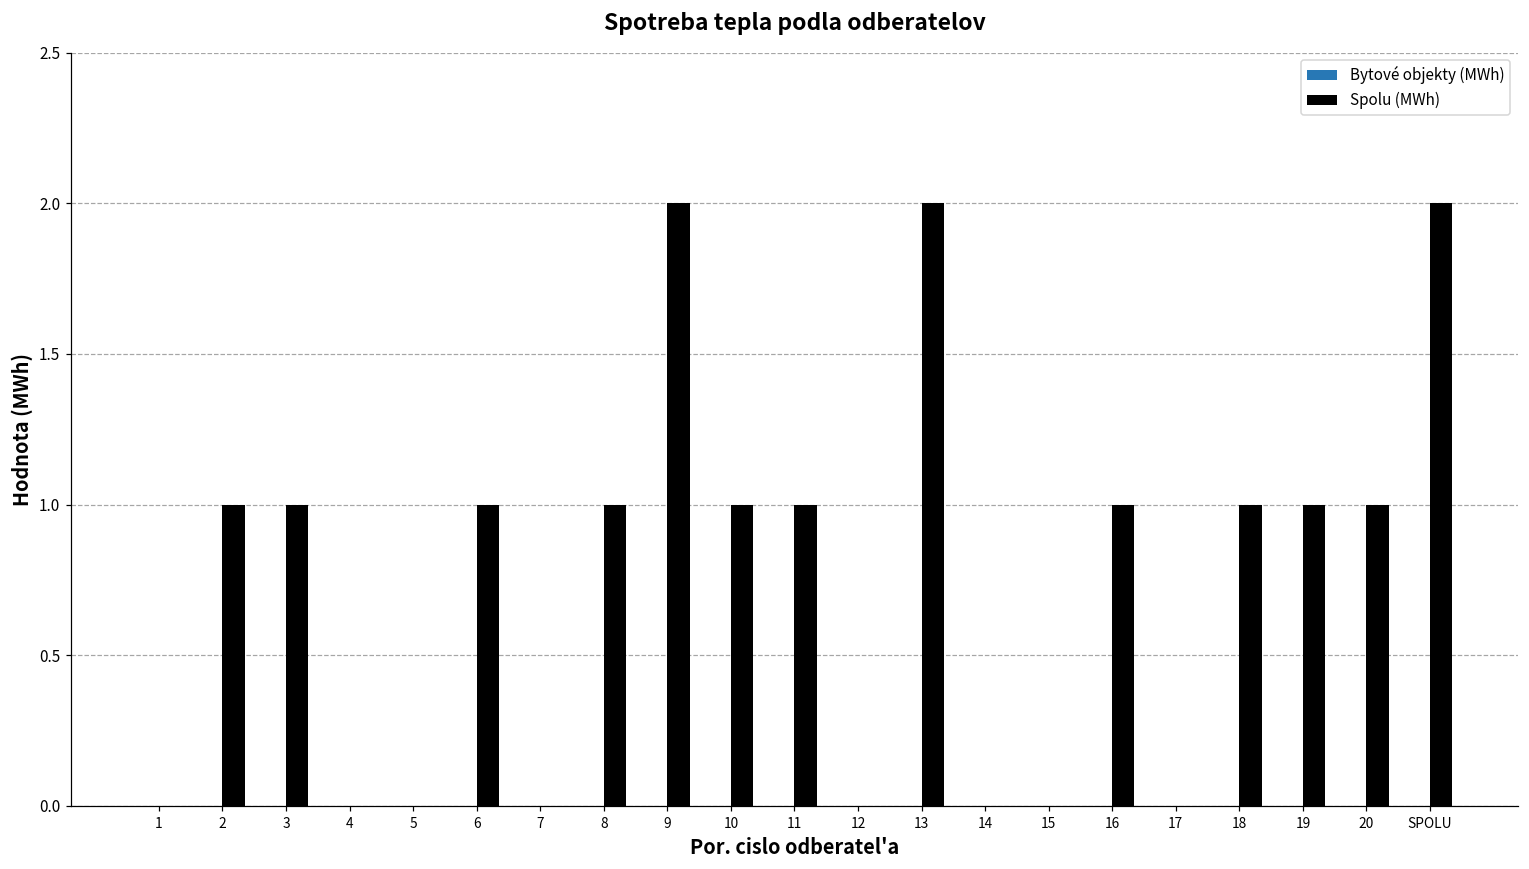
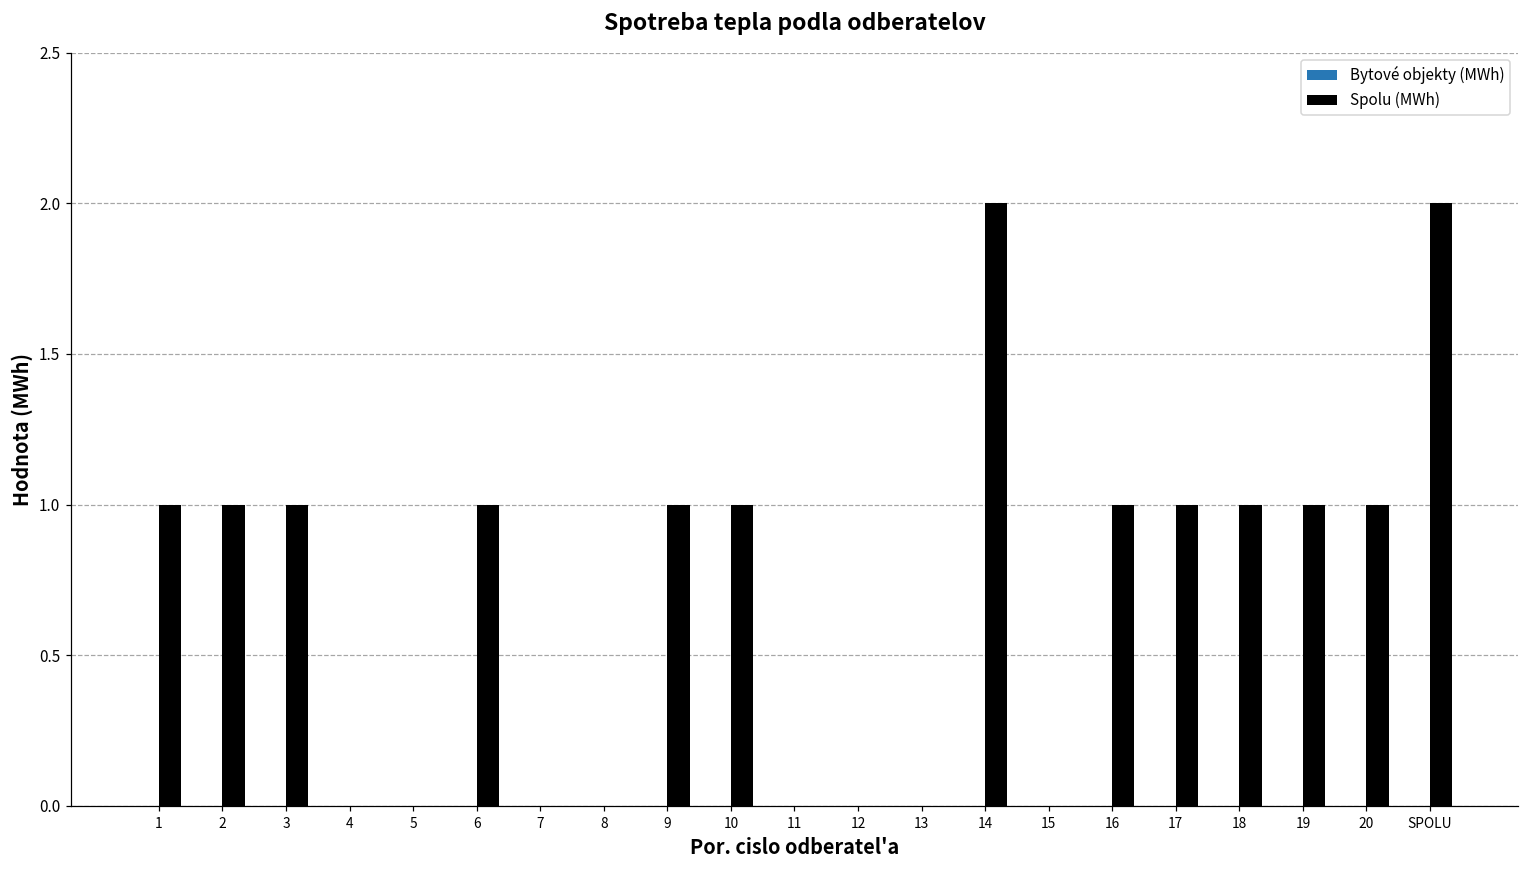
Spolu (MWh), 1: 0 -> 1
Spolu (MWh), 8: 1 -> 0
Spolu (MWh), 9: 2 -> 1
Spolu (MWh), 11: 1 -> 0
Spolu (MWh), 13: 2 -> 0
Spolu (MWh), 14: 0 -> 2
Spolu (MWh), 17: 0 -> 1
